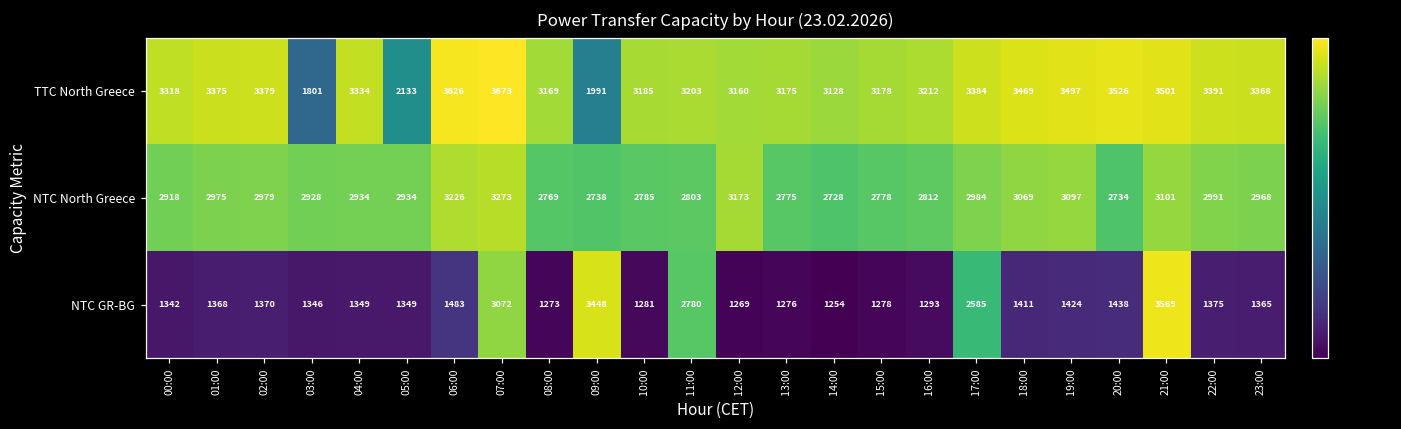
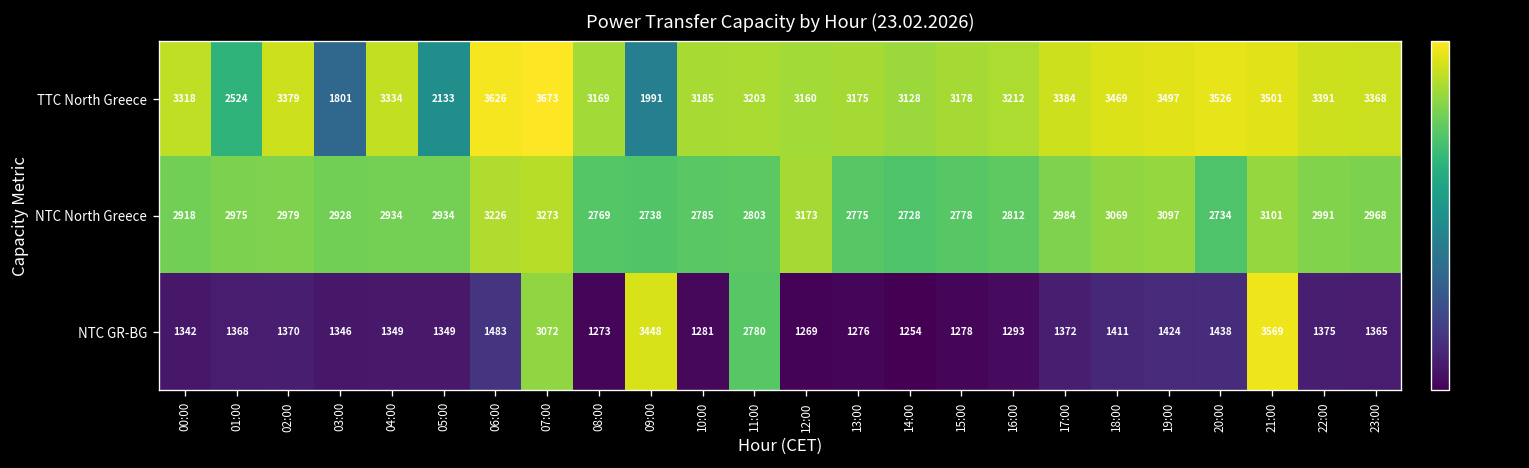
TTC North Greece, 01:00: 3375 -> 2524
NTC GR-BG, 17:00: 2585 -> 1372
